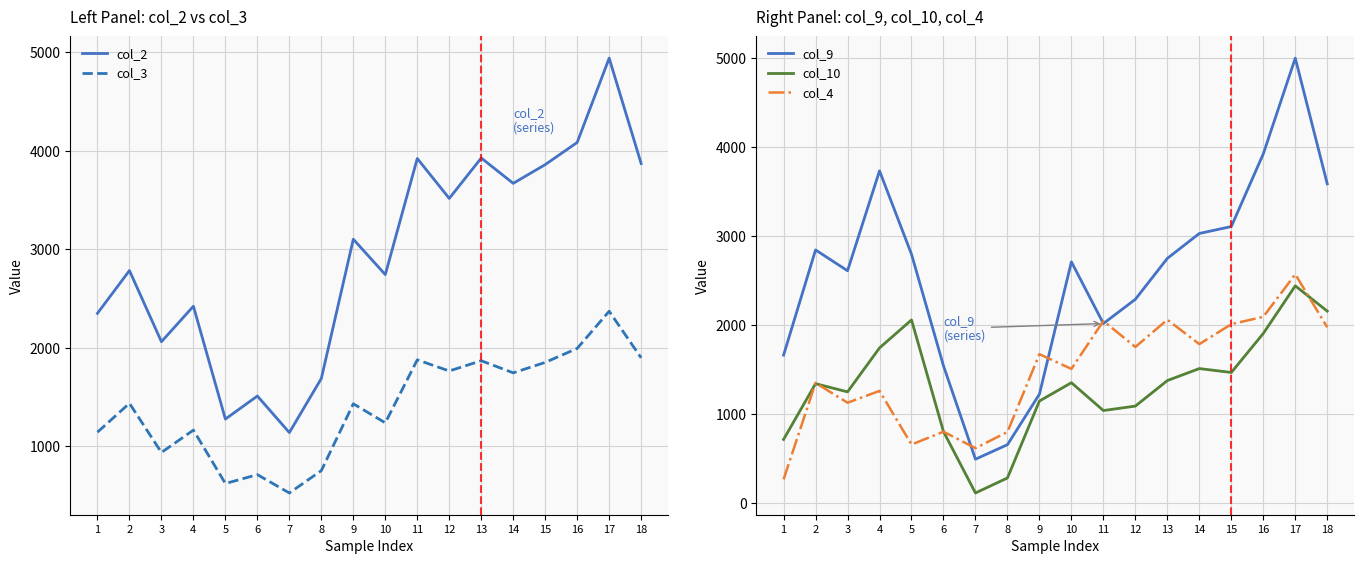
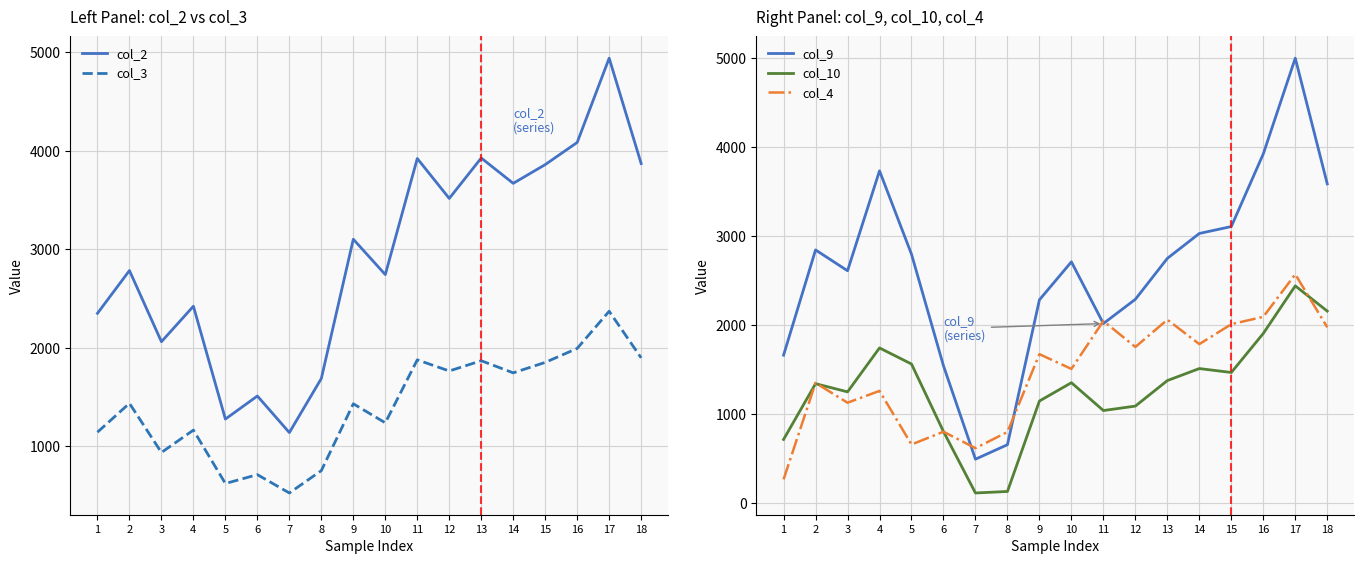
Right Panel: col_9, col_10, col_4, col_10, 5: 2100 -> 1600
Right Panel: col_9, col_10, col_4, col_10, 8: 300 -> 100
Right Panel: col_9, col_10, col_4, col_9, 9: 1200 -> 2300
